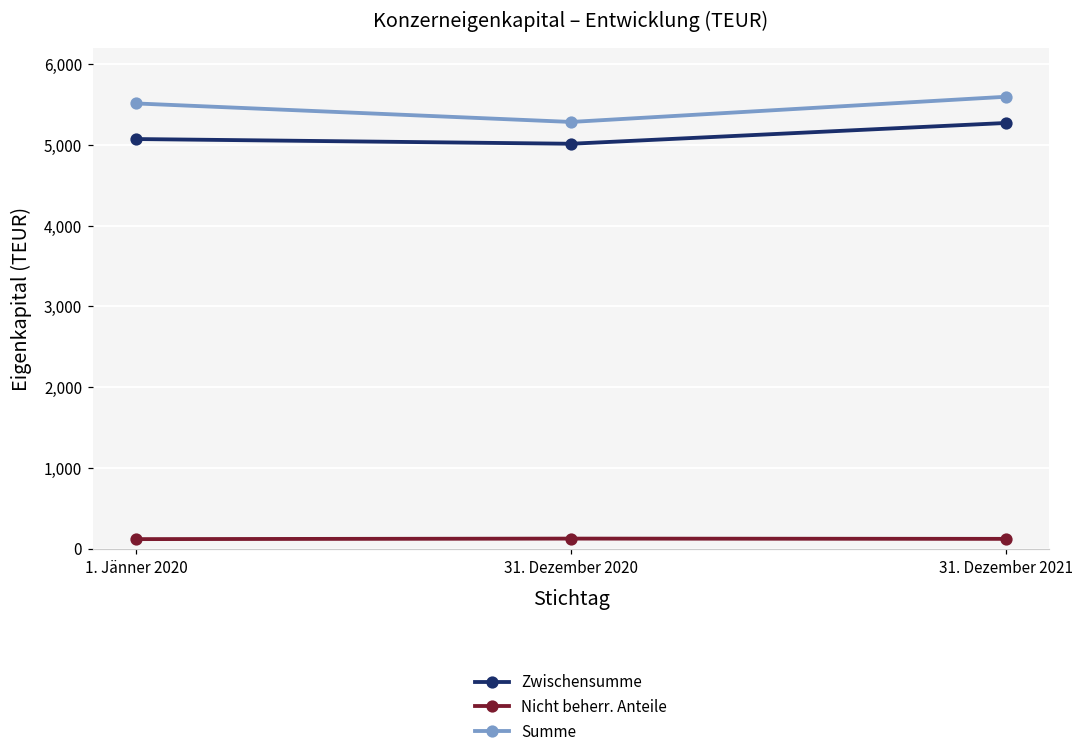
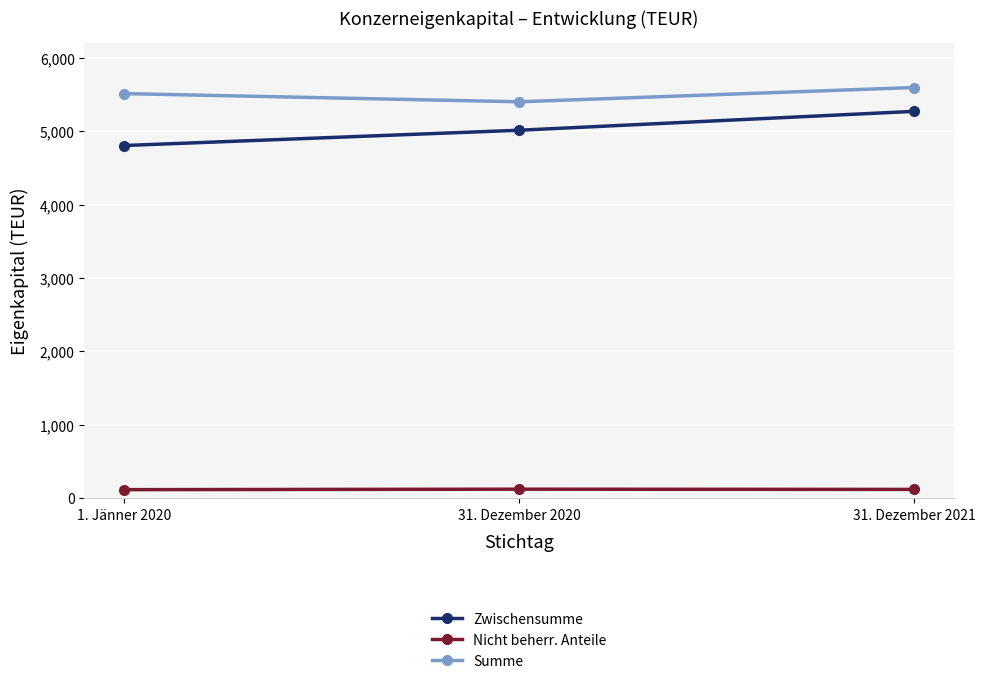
Zwischensumme, 1. Jänner 2020: 5,100 -> 4,800
Summe, 31. Dezember 2020: 5,300 -> 5,400
